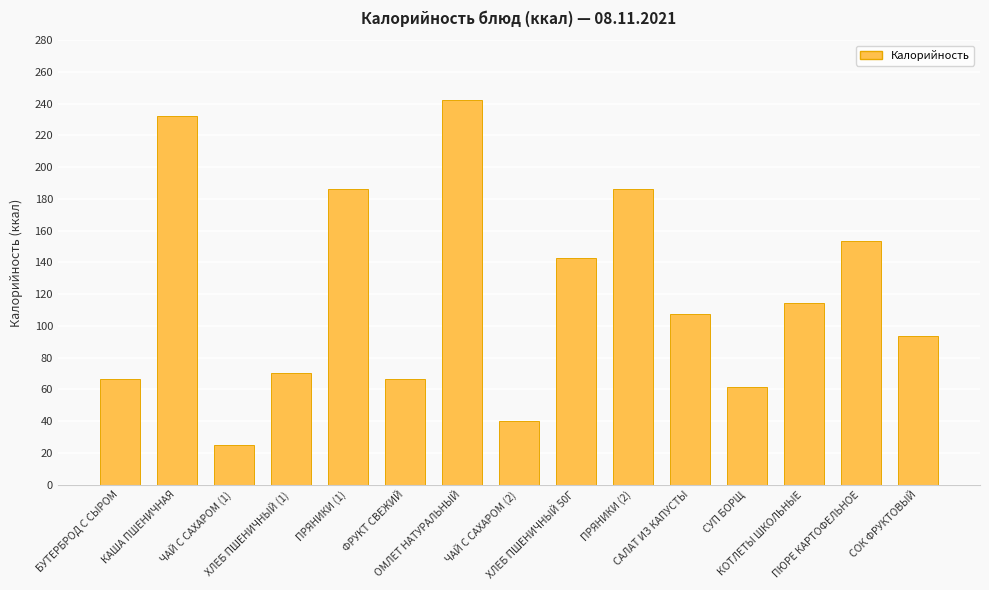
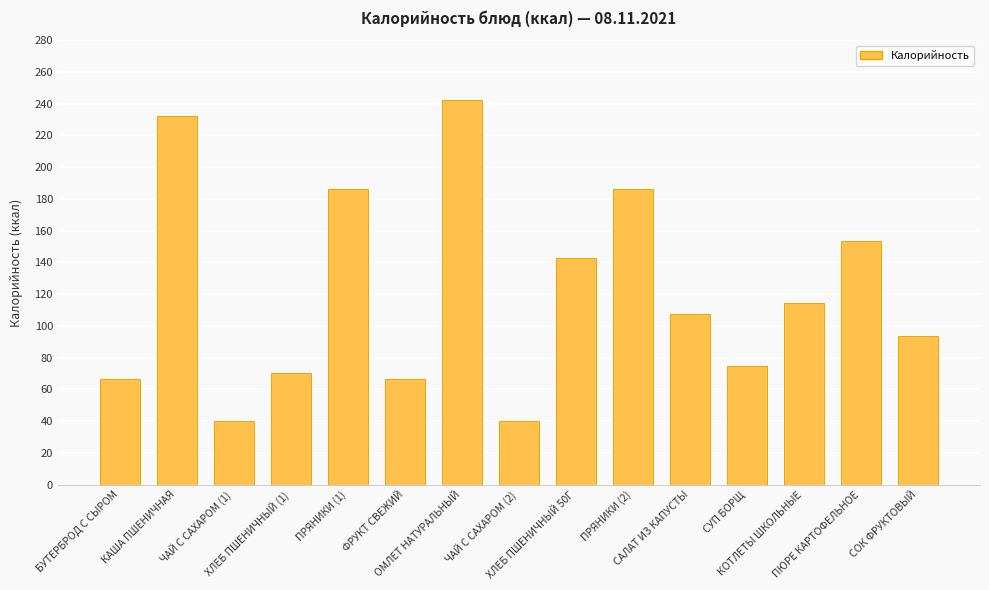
ЧАЙ С САХАРОМ (1): 25 -> 40
СУП БОРЩ: 62 -> 75
